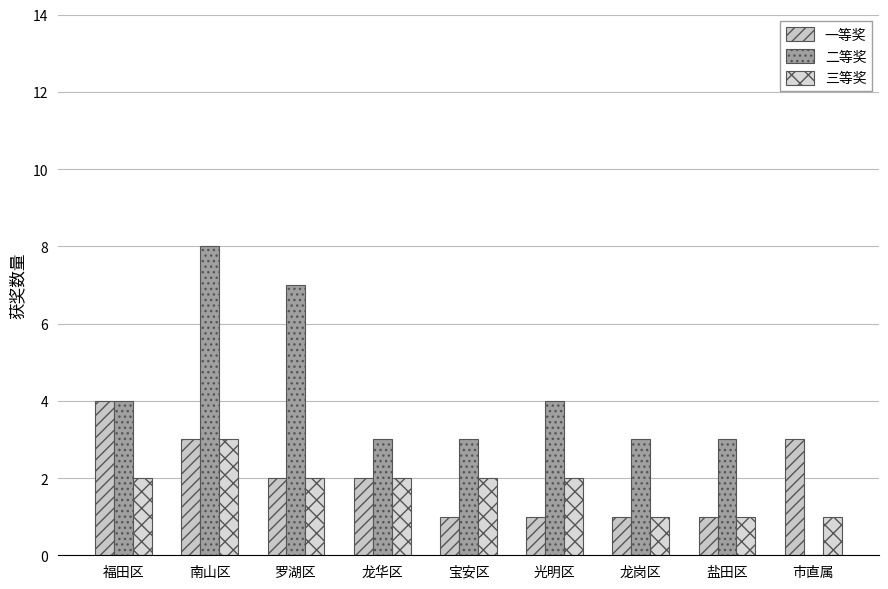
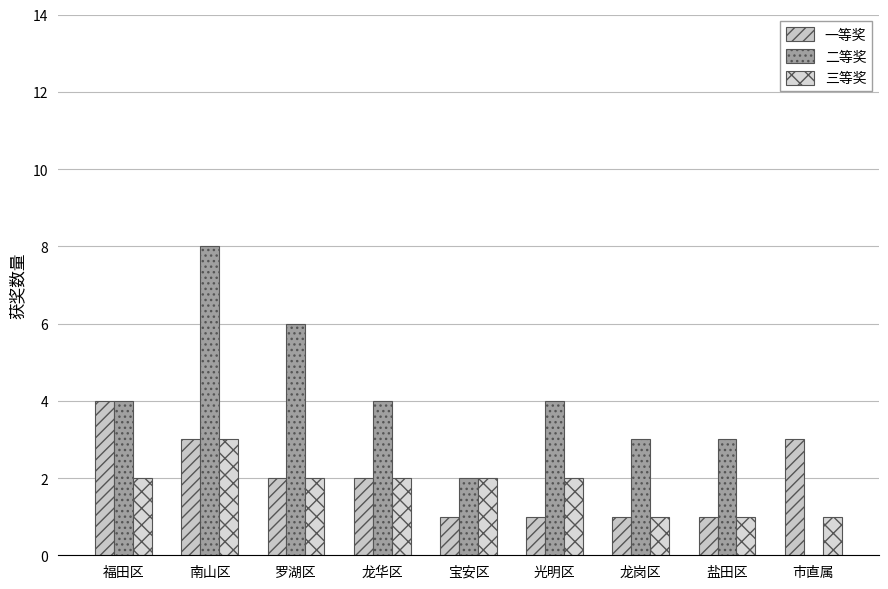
二等奖, 罗湖区: 7 -> 6
二等奖, 龙华区: 3 -> 4
二等奖, 宝安区: 3 -> 2
